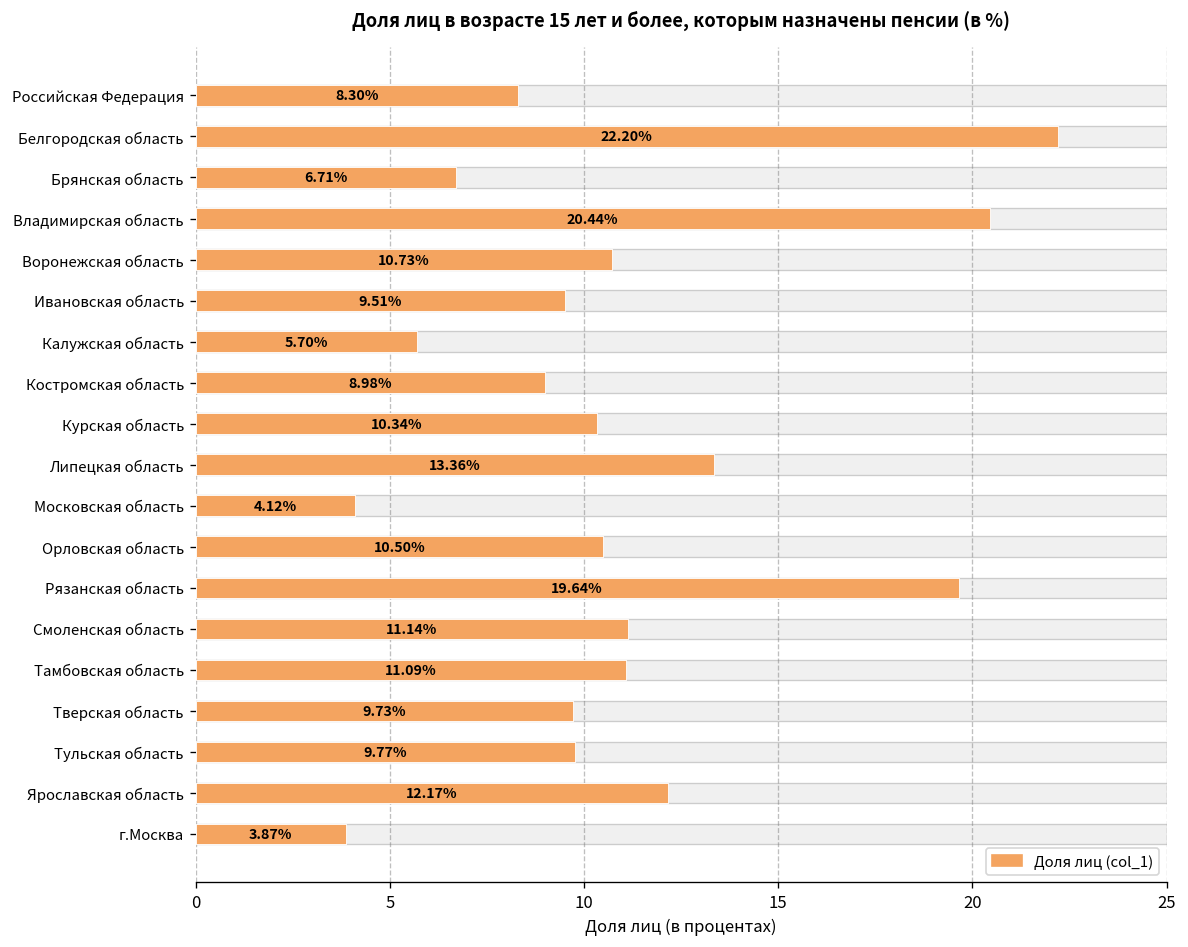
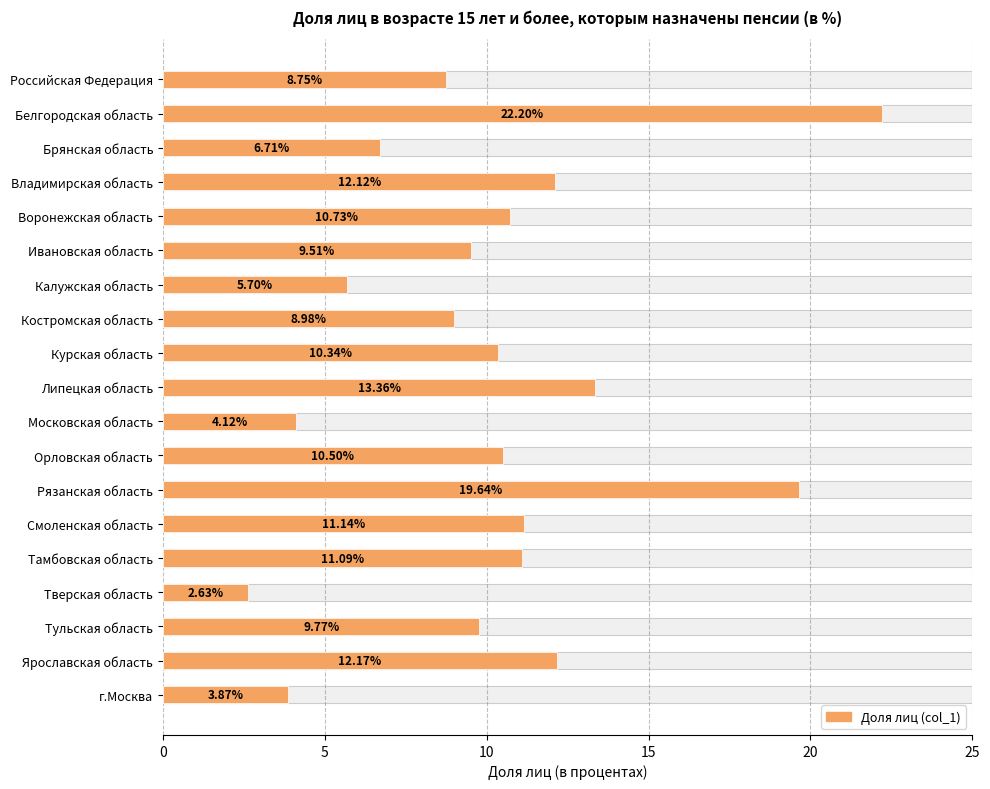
Доля лиц (col_1), Российская Федерация: 8.30% -> 8.75%
Доля лиц (col_1), Bладимирская область: 20.44% -> 12.12%
Доля лиц (col_1), Тверская область: 9.73% -> 2.63%
